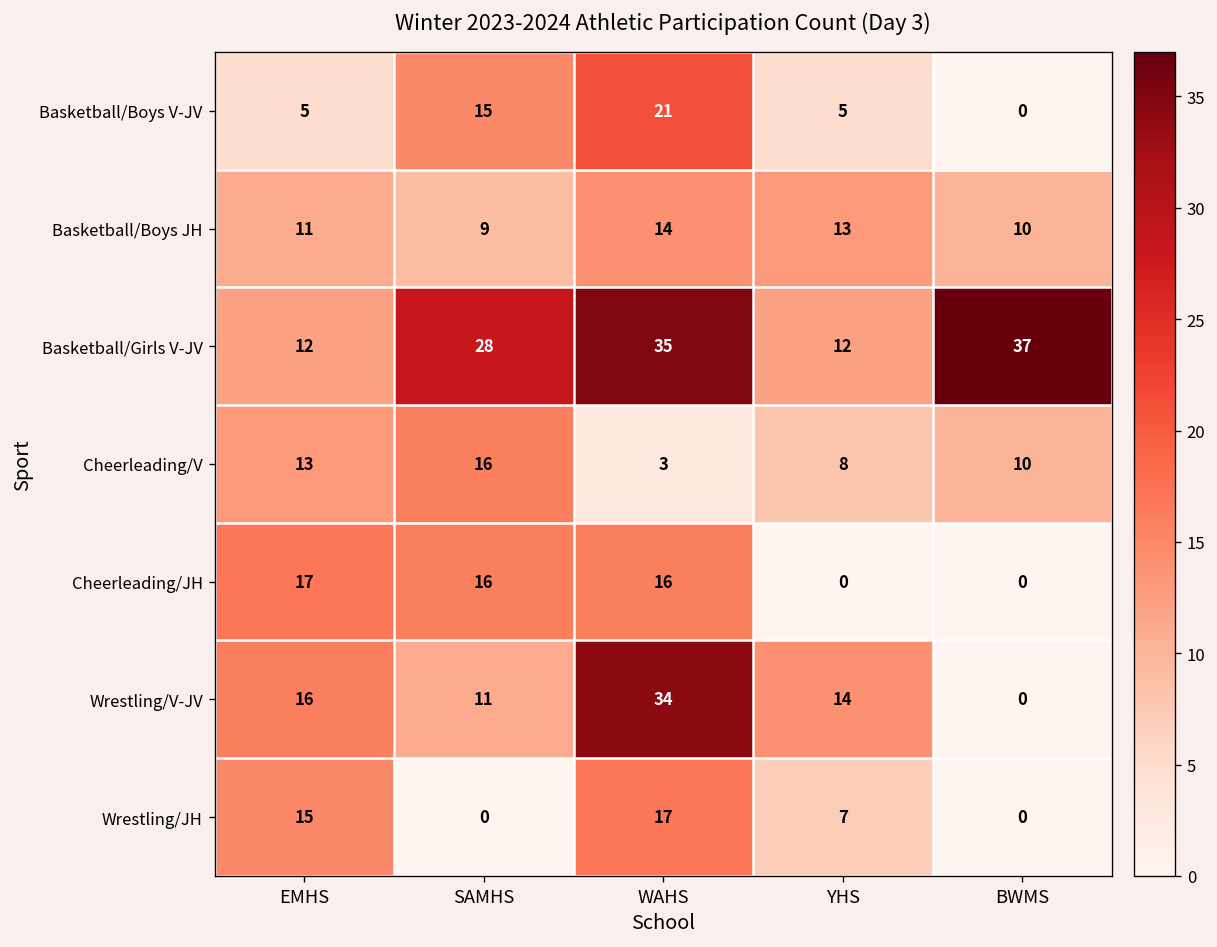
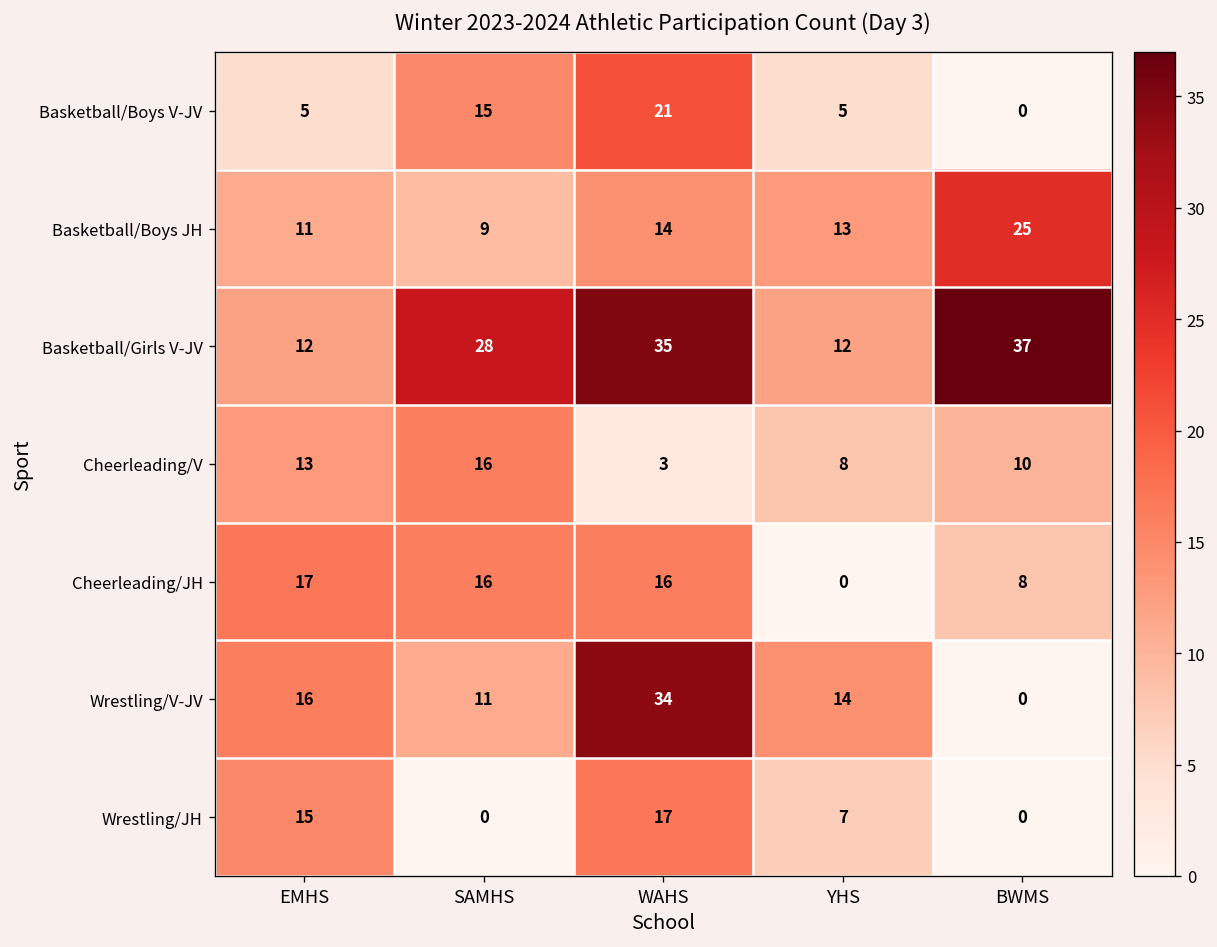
Basketball/Boys JH, BWMS: 10 -> 25
Cheerleading/JH, BWMS: 0 -> 8
